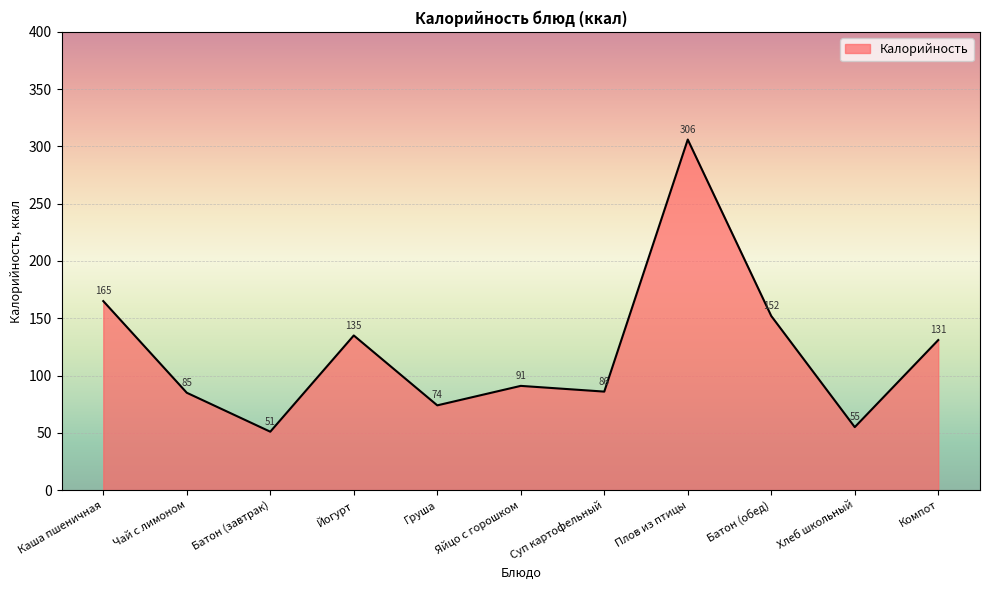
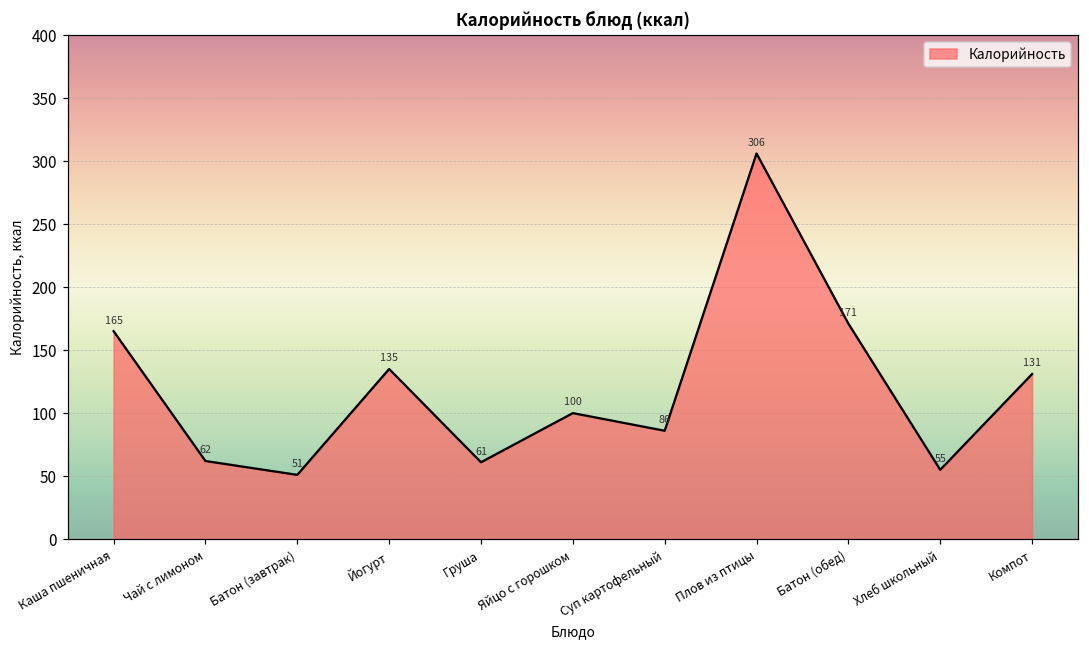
Чай с лимоном: 85 -> 62
Груша: 74 -> 61
Яйцо с горошком: 91 -> 100
Батон (обед): 152 -> 171
